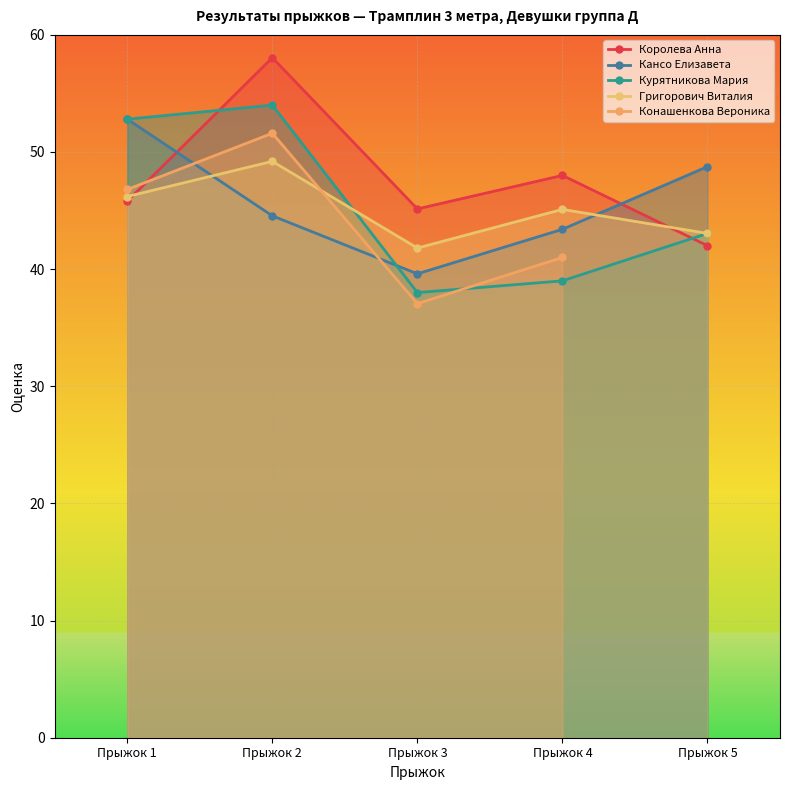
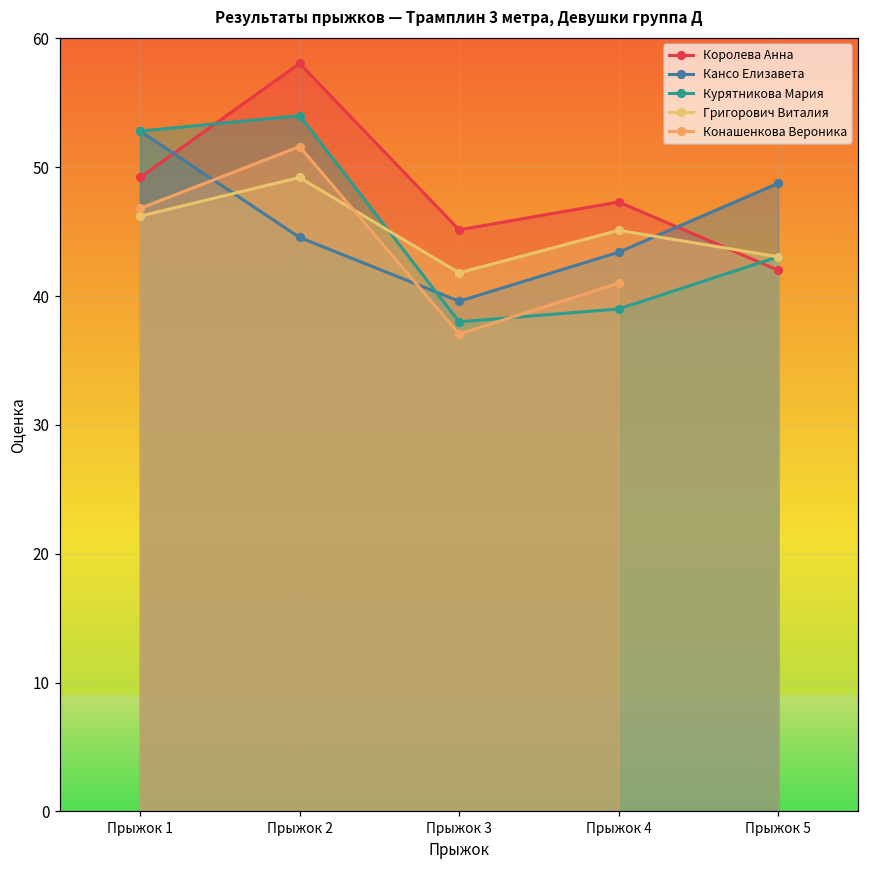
Королева Анна, Прыжок 1: 45.8 -> 49.2
Королева Анна, Прыжок 4: 48.0 -> 47.3
